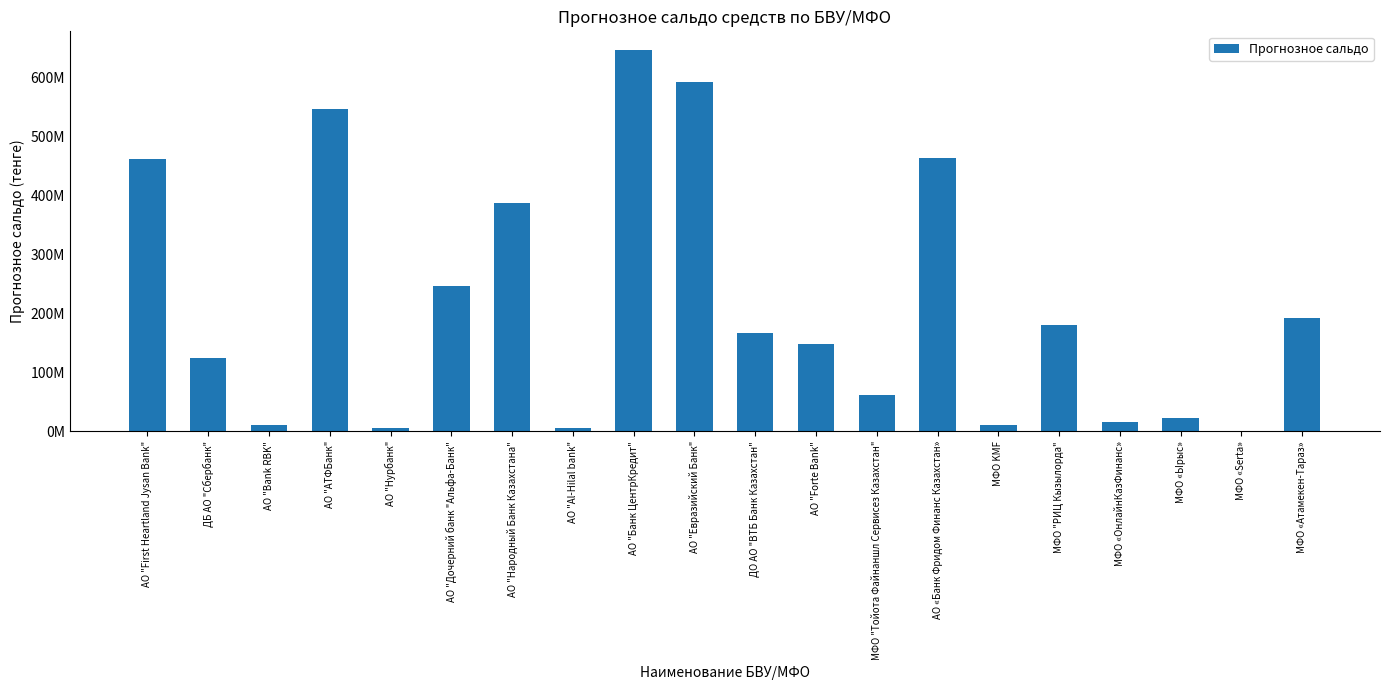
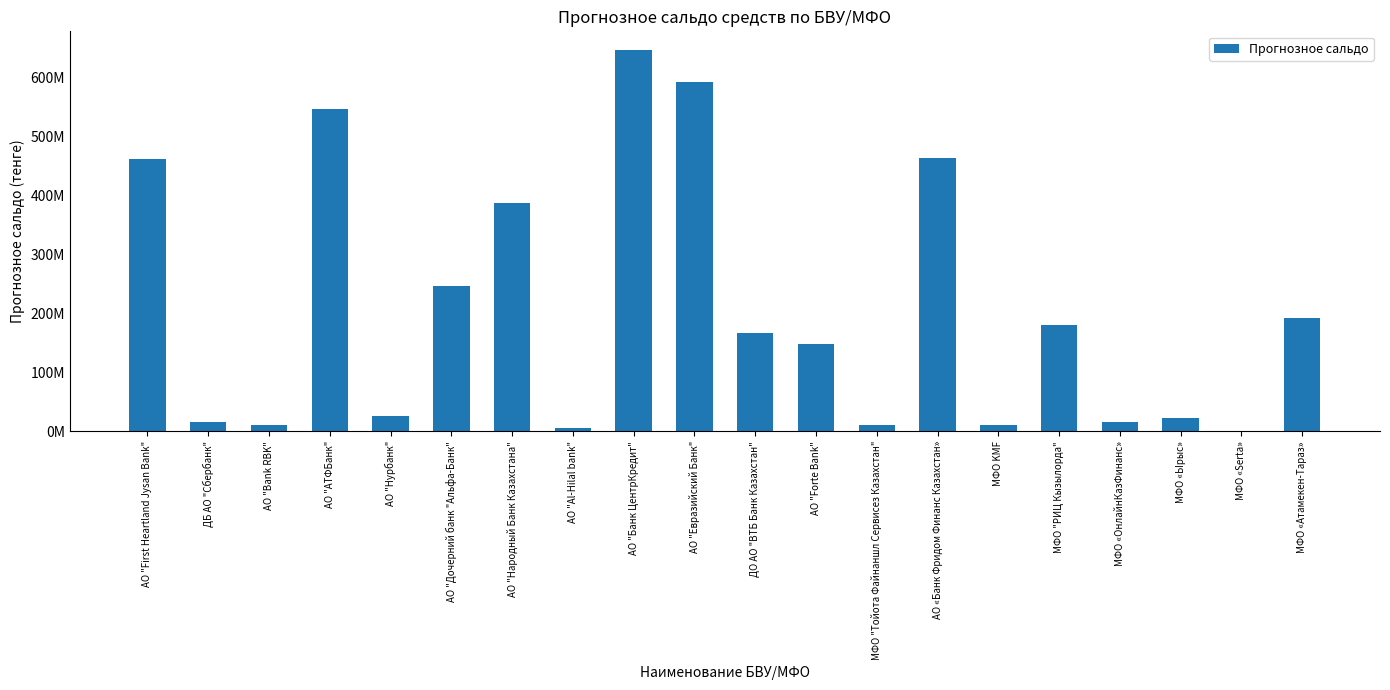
ДБ АО "Сбербанк": 120М -> 20М
АО "Нурбанк": 10М -> 30М
МФО "Тойота Файнаншл Сервисез Казахстан": 60М -> 10М
